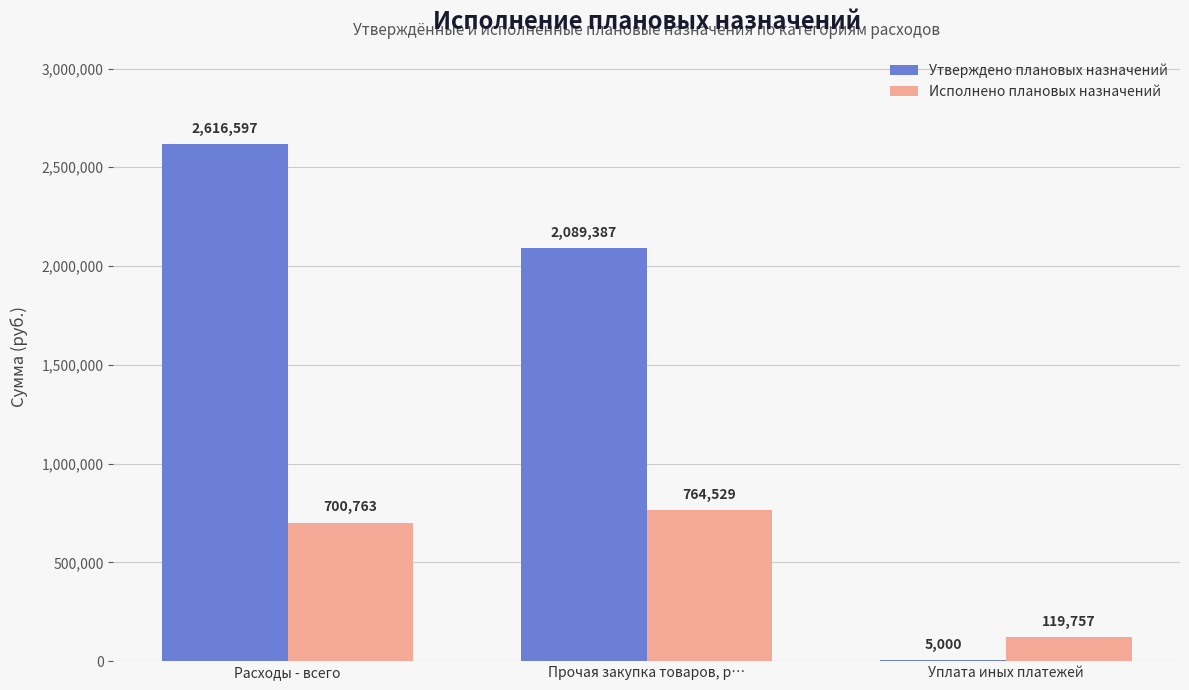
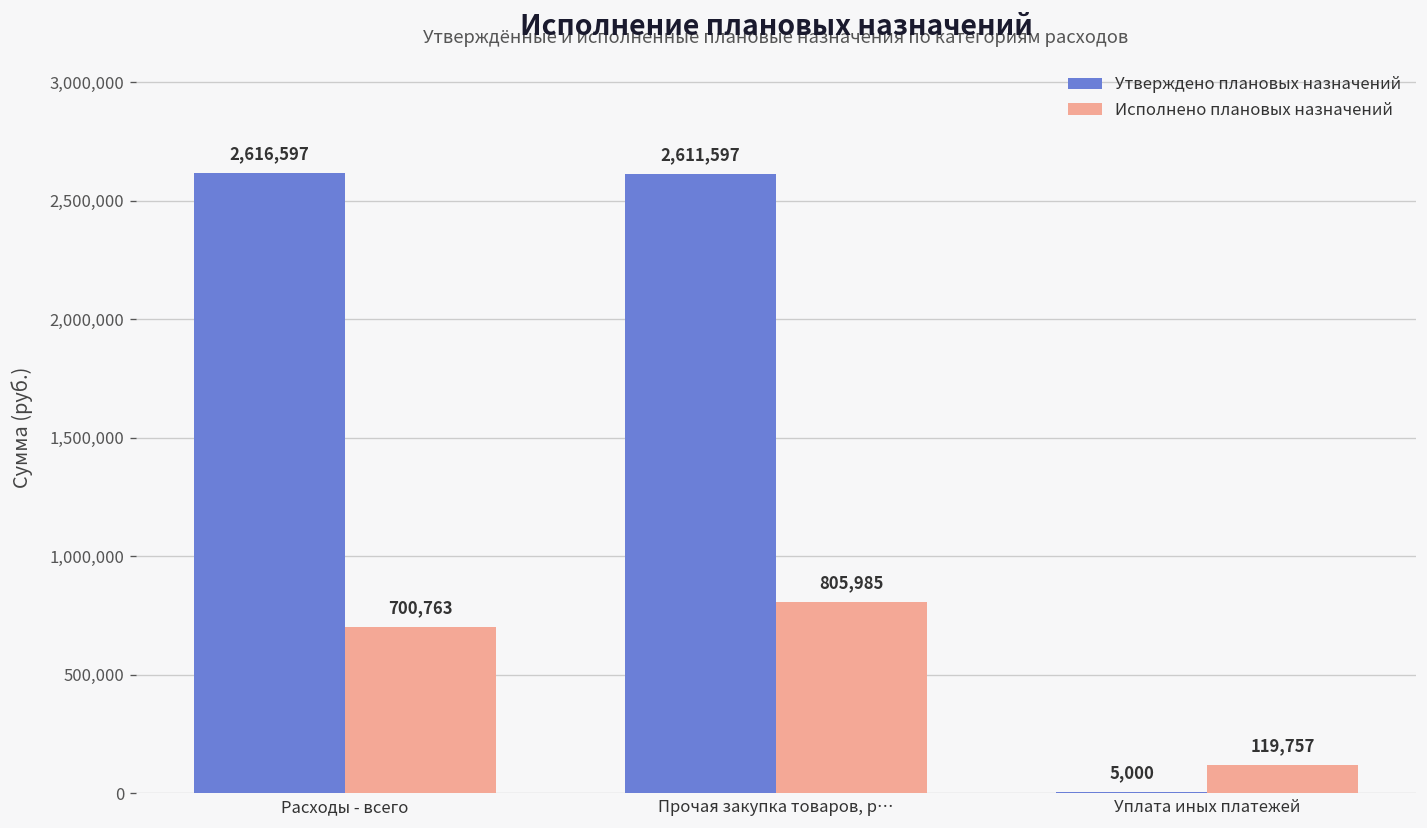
Утверждено плановых назначений, Прочая закупка товаров, р…: 2,089,387 -> 2,611,597
Исполнено плановых назначений, Прочая закупка товаров, р…: 764,529 -> 805,985
